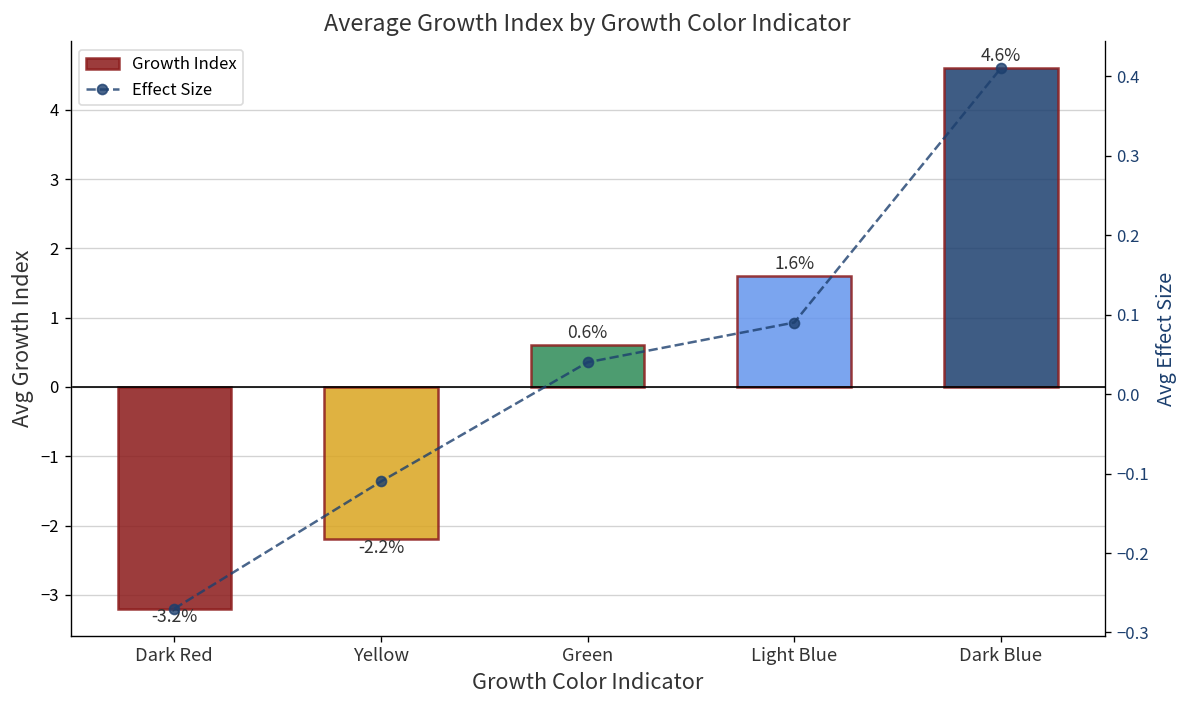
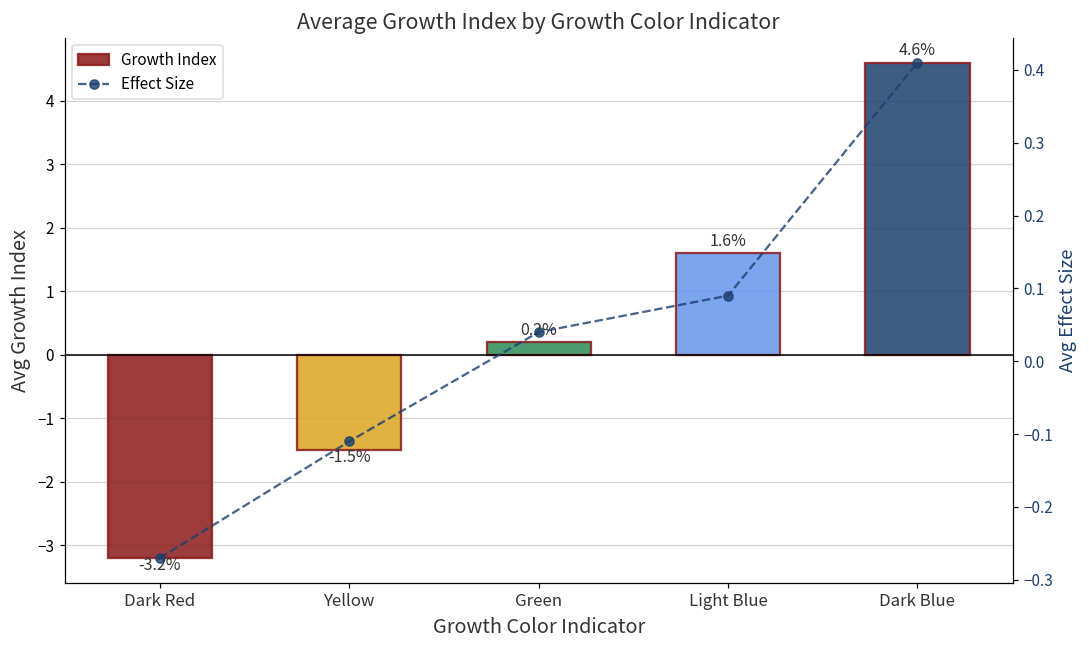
Growth Index, Yellow: -2.2% -> -1.5%
Growth Index, Green: 0.6% -> 0.2%
